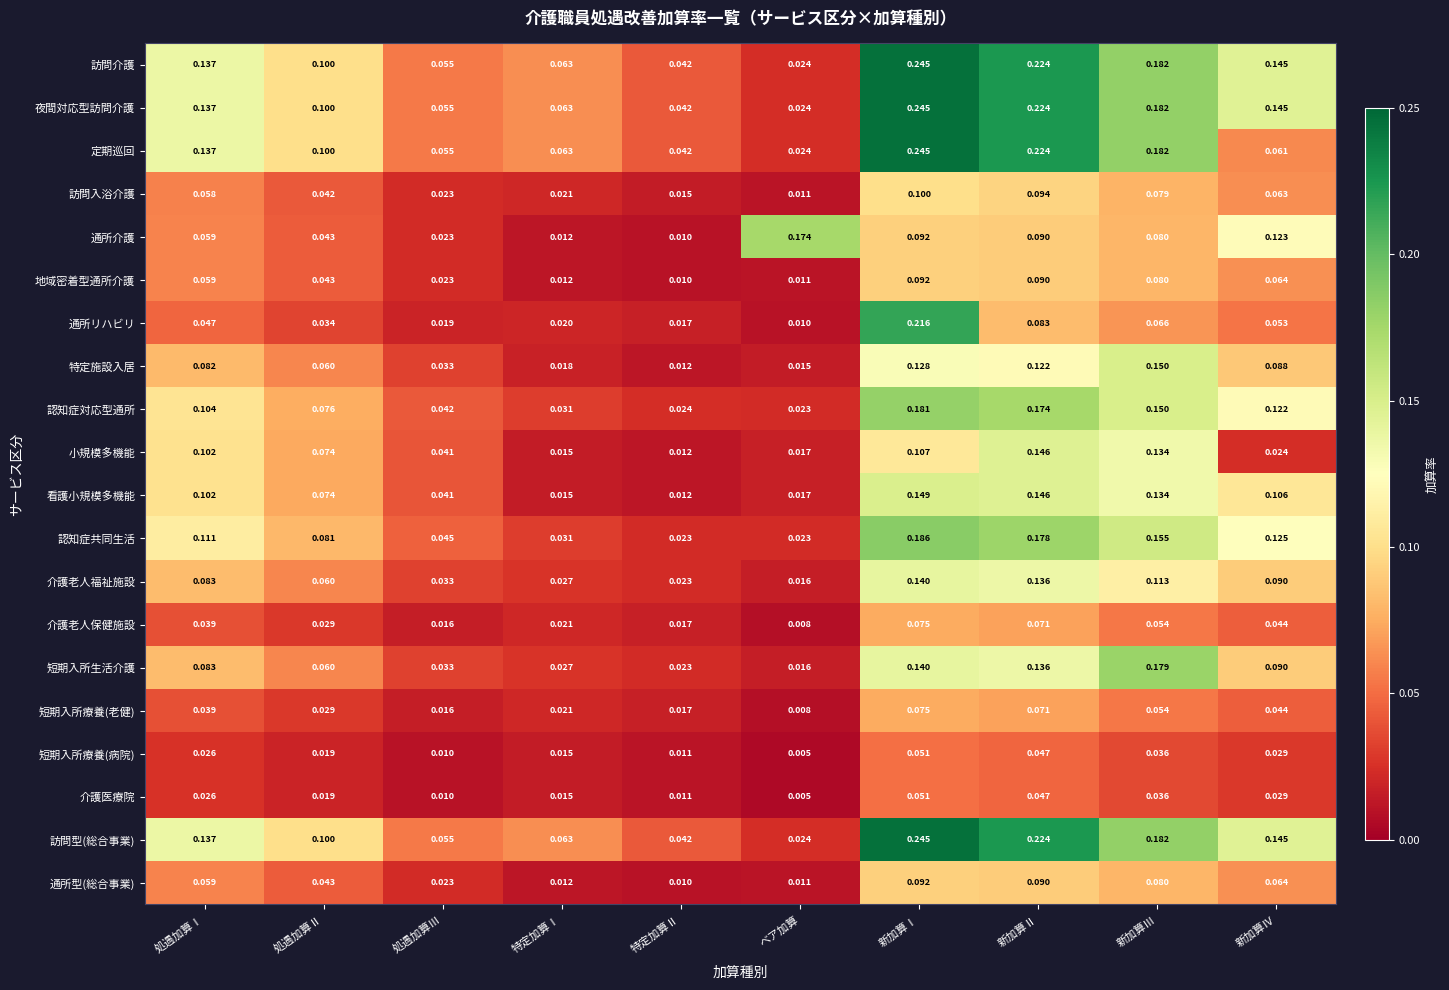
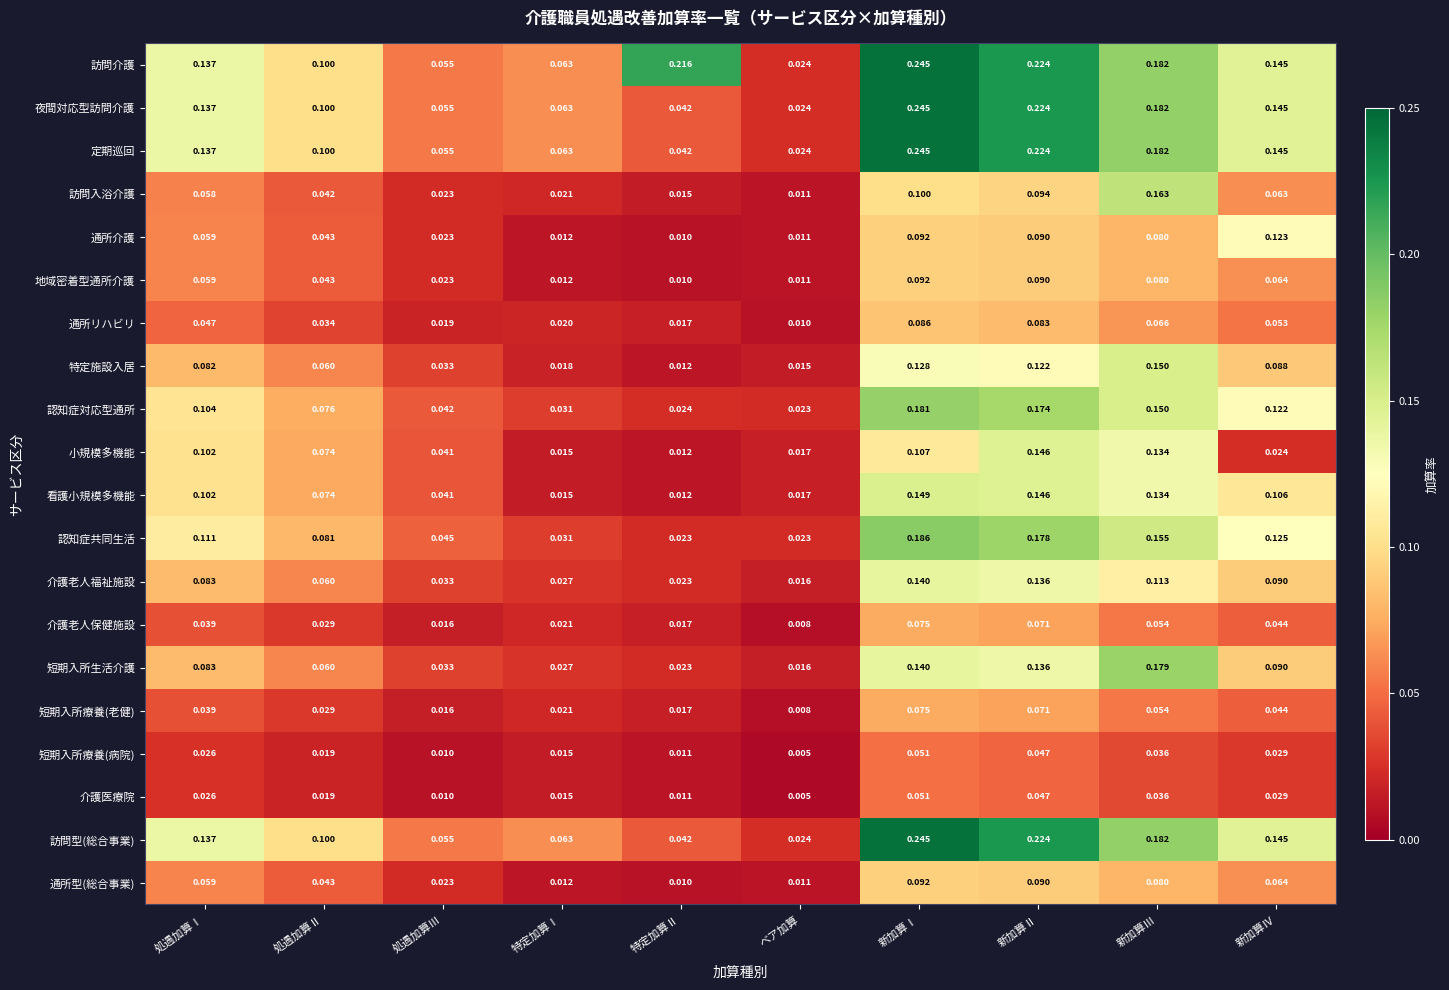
訪問介護, 特定加算Ⅱ: 0.042 -> 0.216
定期巡回, 新加算Ⅳ: 0.061 -> 0.145
訪問入浴介護, 新加算Ⅲ: 0.079 -> 0.163
通所介護, ベア加算: 0.174 -> 0.011
通所リハビリ, 新加算Ⅰ: 0.216 -> 0.086
